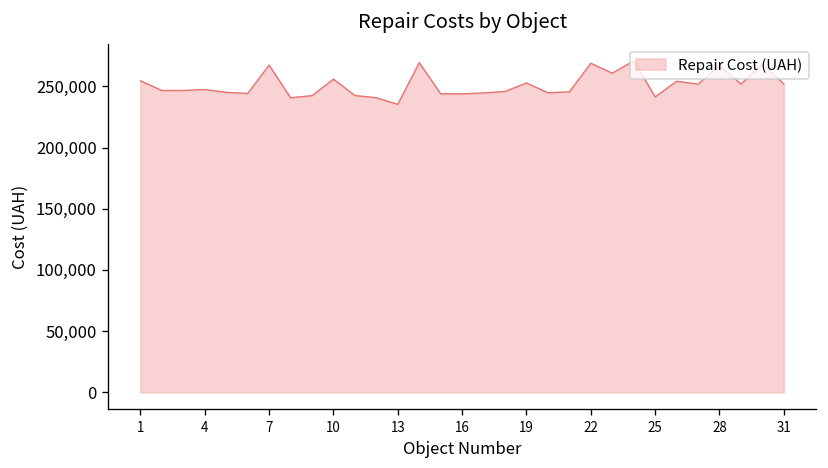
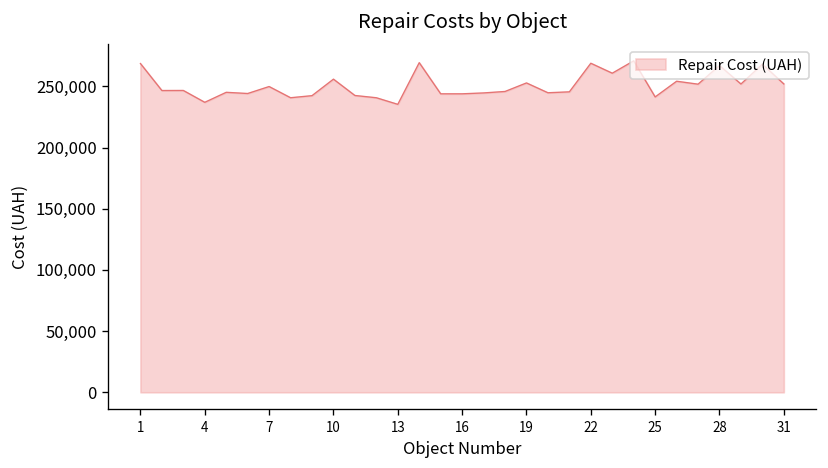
1: 255,000 -> 269,000
4: 247,000 -> 237,000
7: 267,000 -> 250,000
